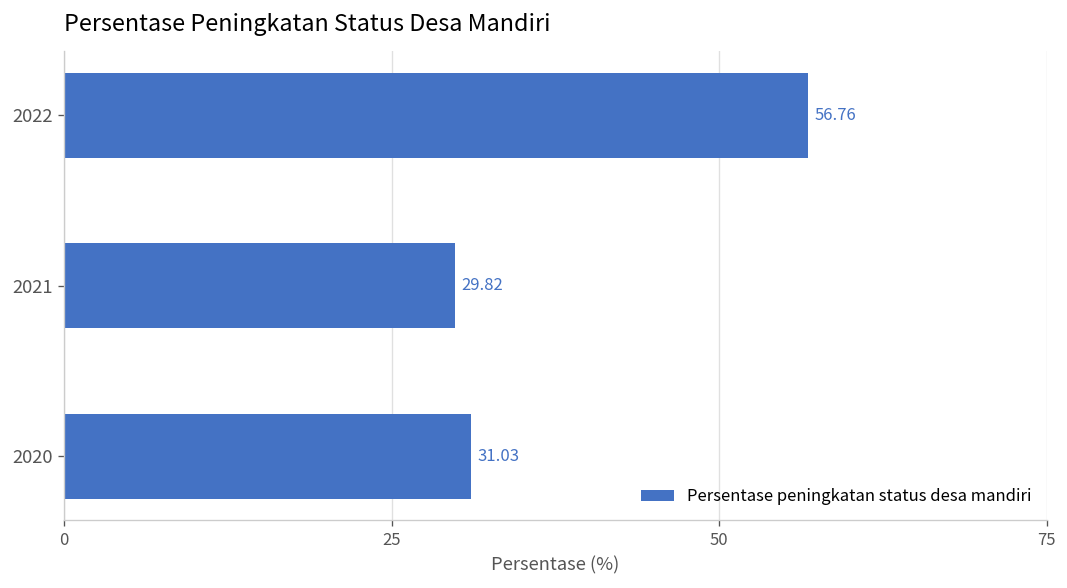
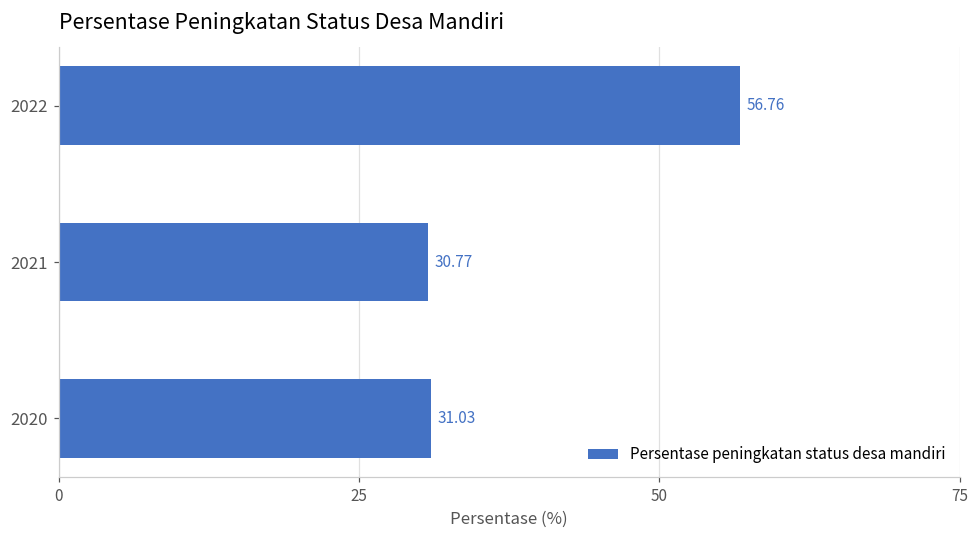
2021: 29.82 -> 30.77
